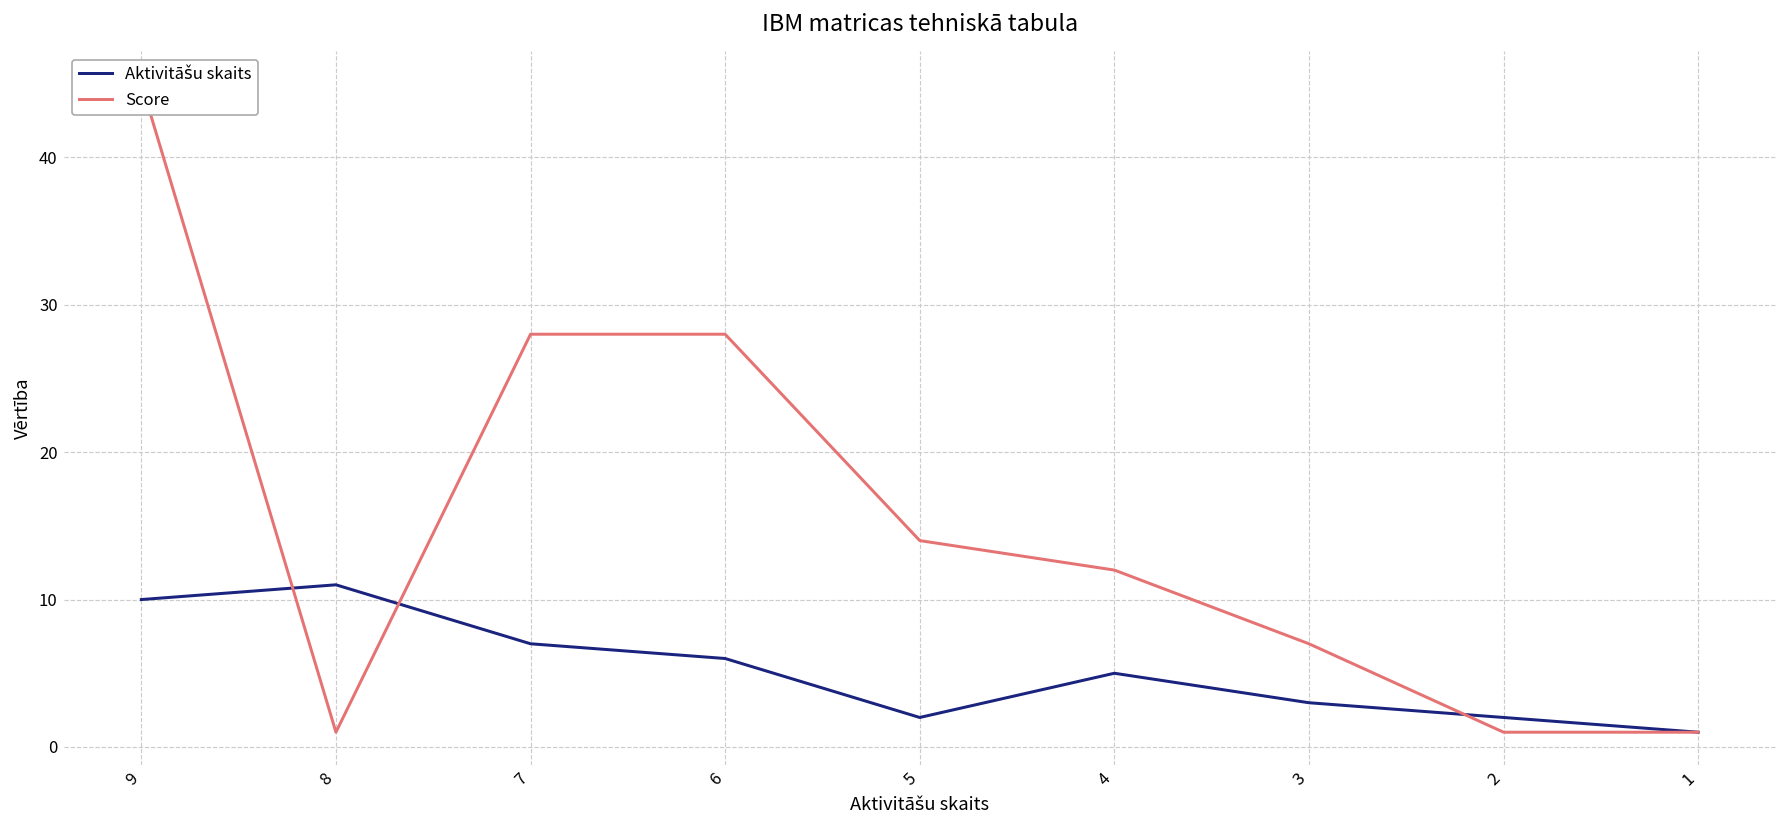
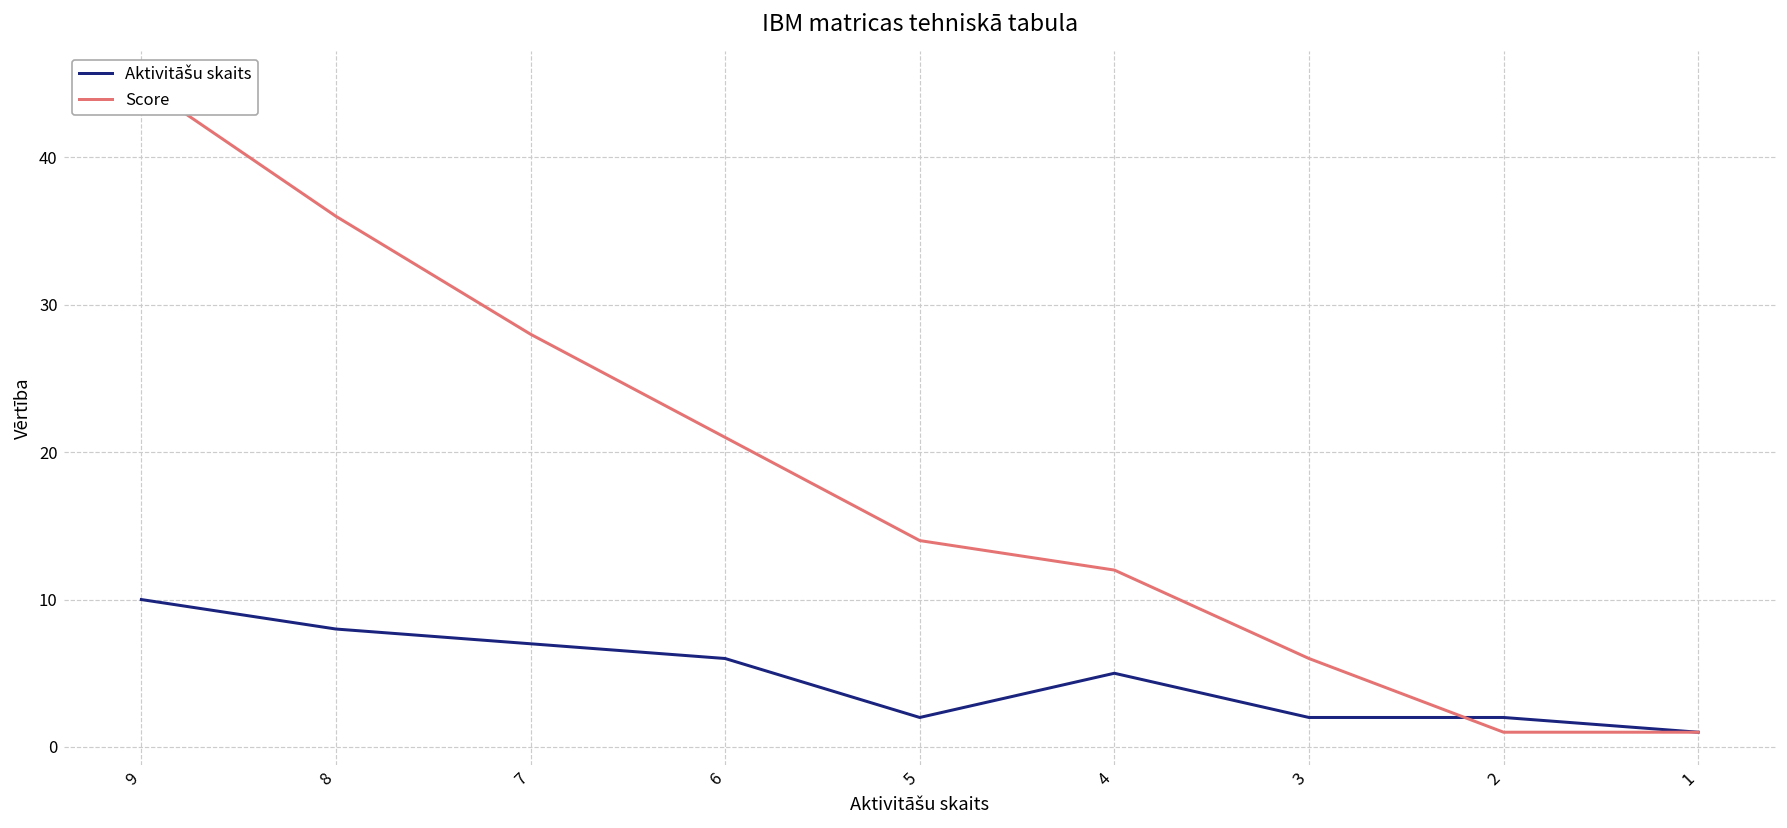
Aktivitāšu skaits, 8: 11 -> 8
Score, 8: 1 -> 36
Score, 6: 28 -> 21
Aktivitāšu skaits, 3: 3 -> 2
Score, 3: 7 -> 6
